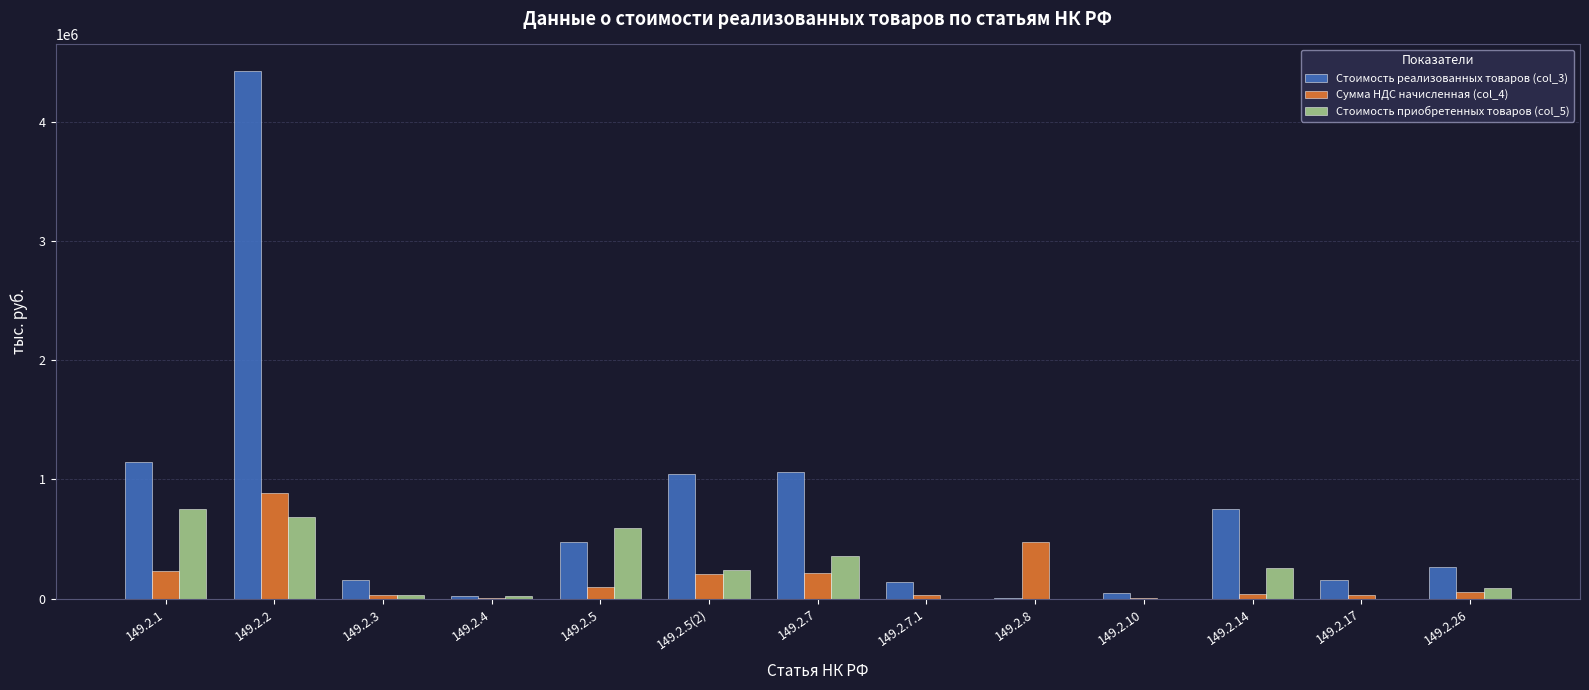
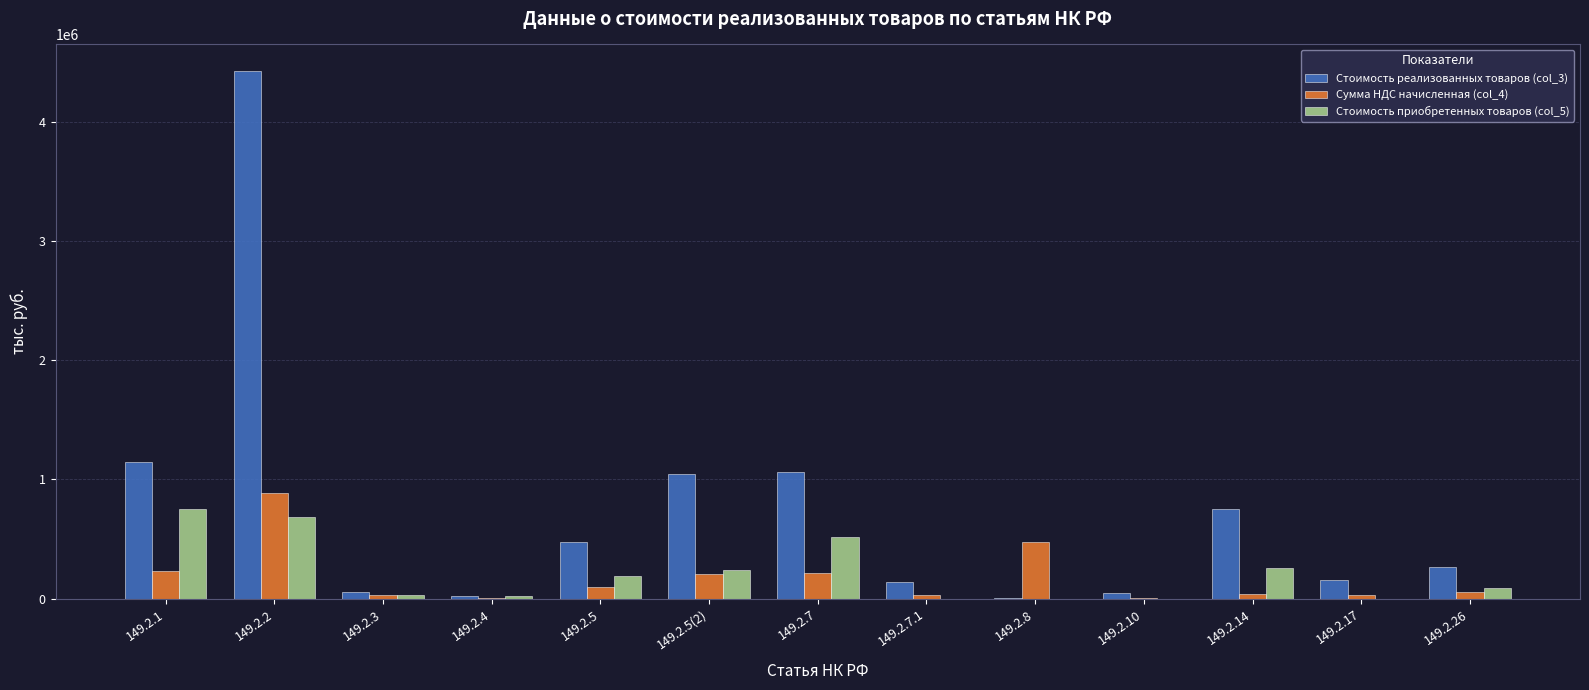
Стоимость реализованных товаров (col_3), 149.2.3: 160000 -> 50000
Стоимость приобретенных товаров (col_5), 149.2.5: 600000 -> 190000
Стоимость приобретенных товаров (col_5), 149.2.7: 360000 -> 520000
